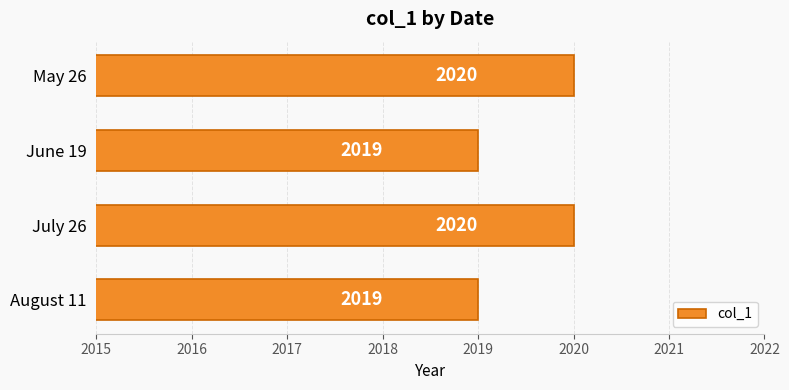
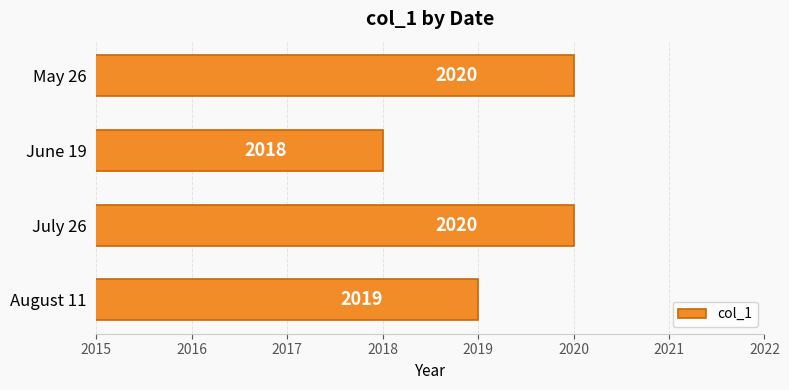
June 19: 2019 -> 2018
